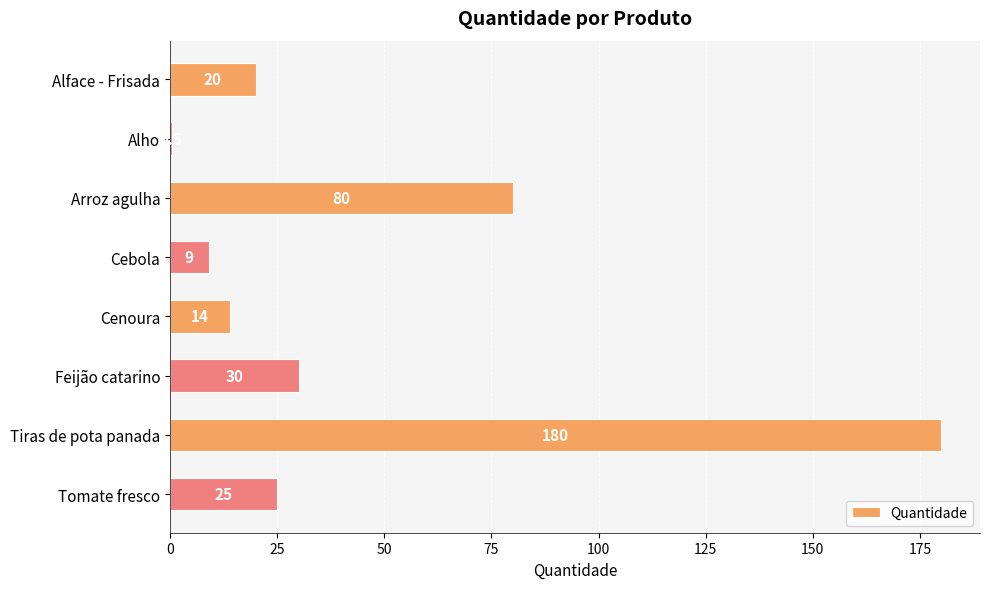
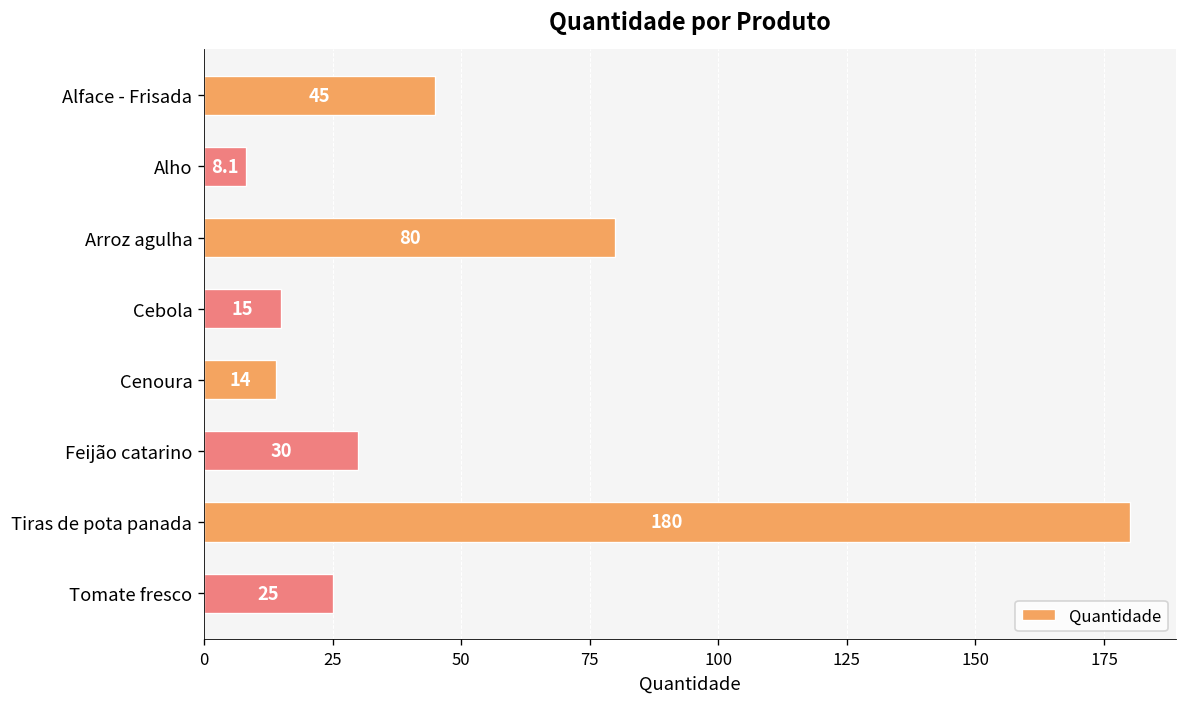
Alface - Frisada: 20 -> 45
Alho: 1 -> 8
Cebola: 9 -> 15
